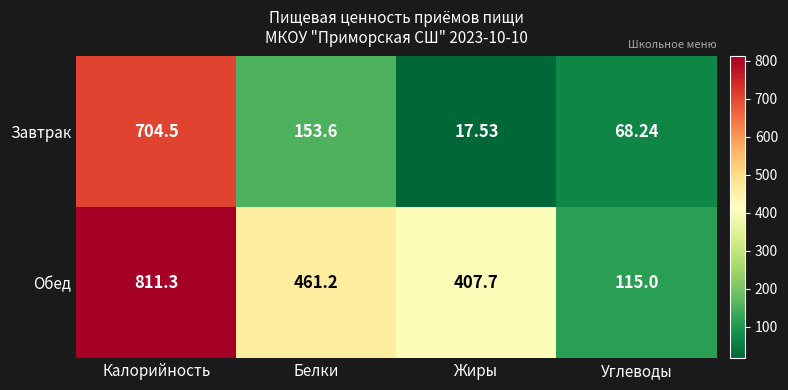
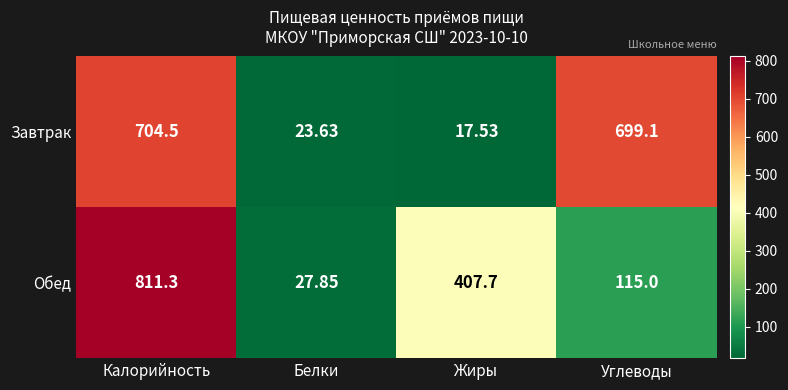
Завтрак, Белки: 153.6 -> 23.63
Завтрак, Углеводы: 68.24 -> 699.1
Обед, Белки: 461.2 -> 27.85
